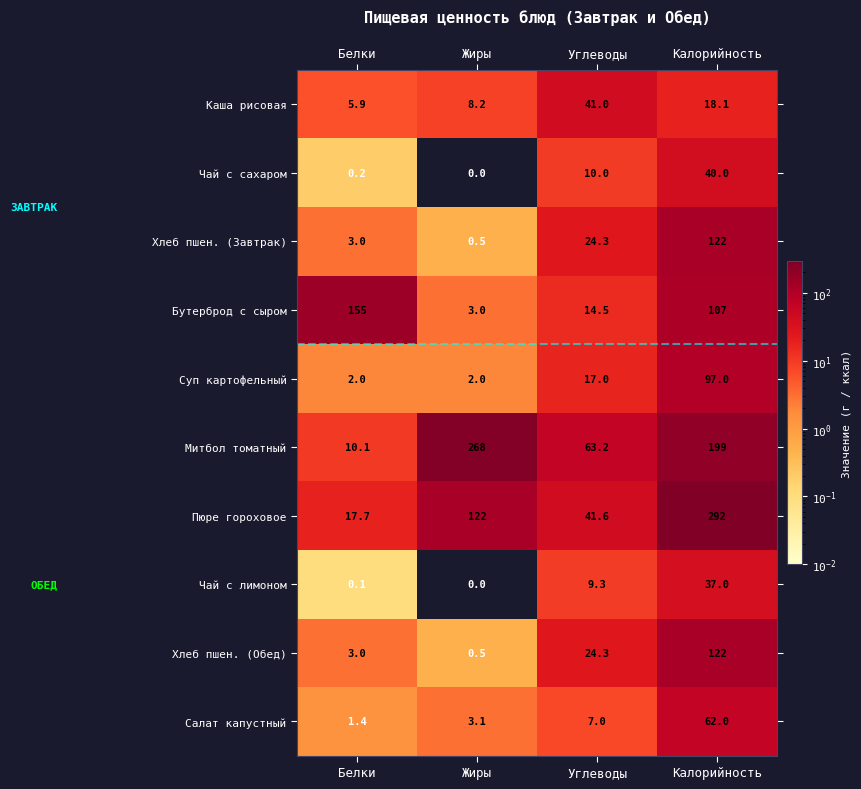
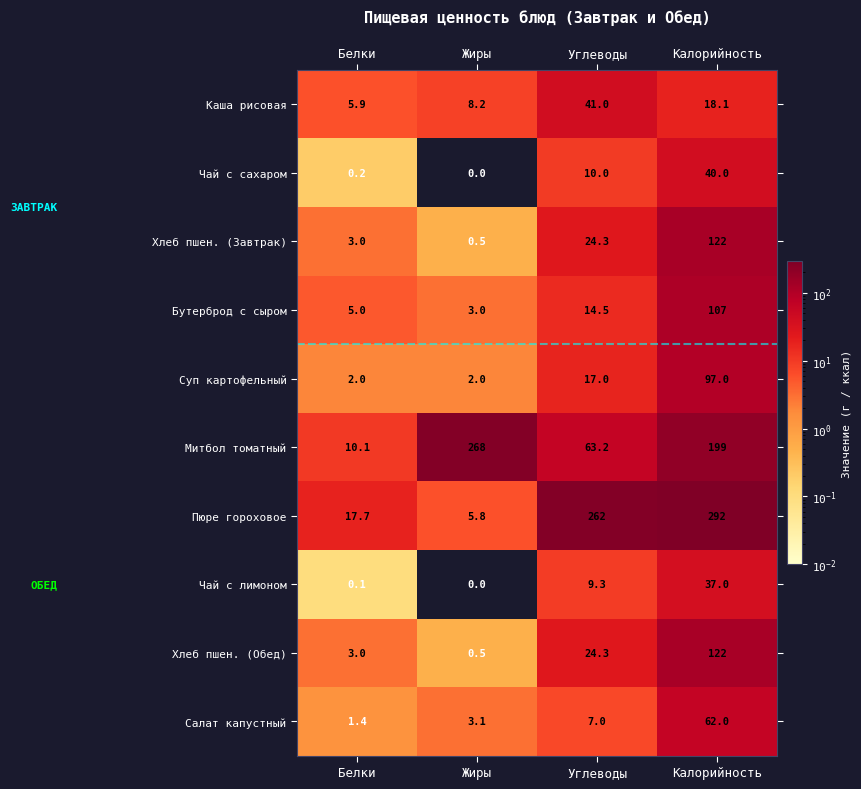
Бутерброд с сыром, Белки: 155 -> 5.0
Пюре гороховое, Жиры: 122 -> 5.8
Пюре гороховое, Углеводы: 41.6 -> 262
